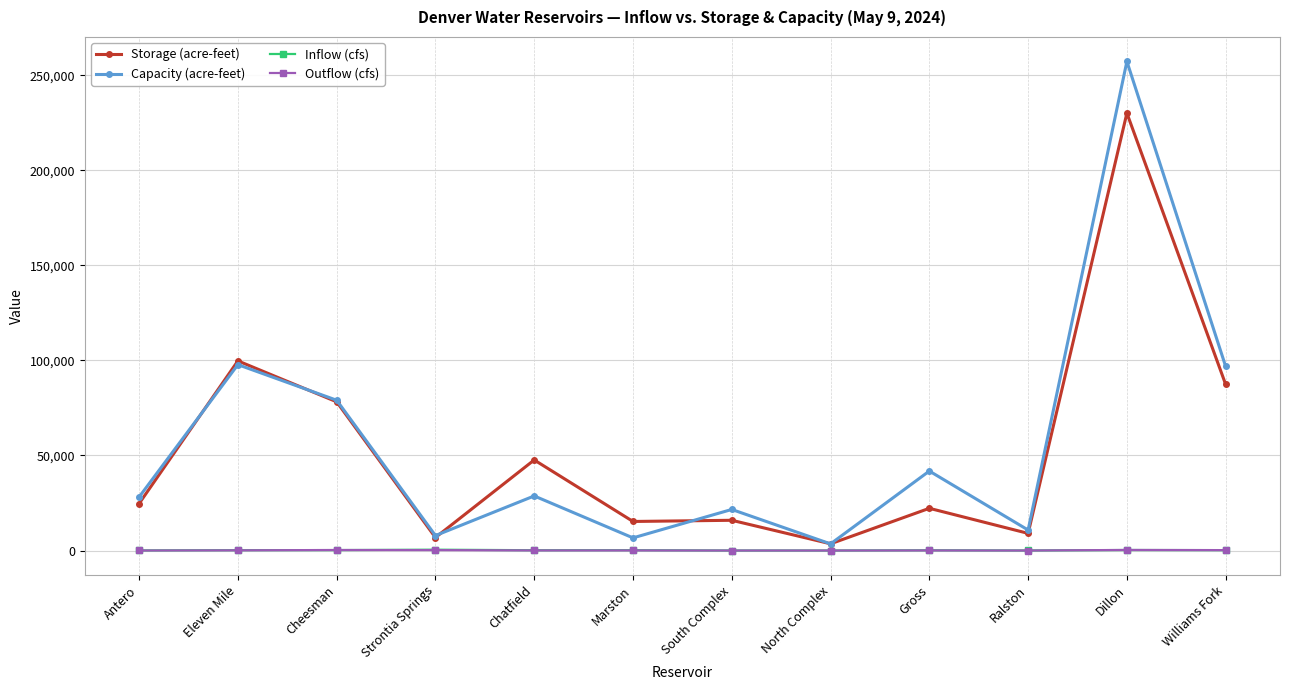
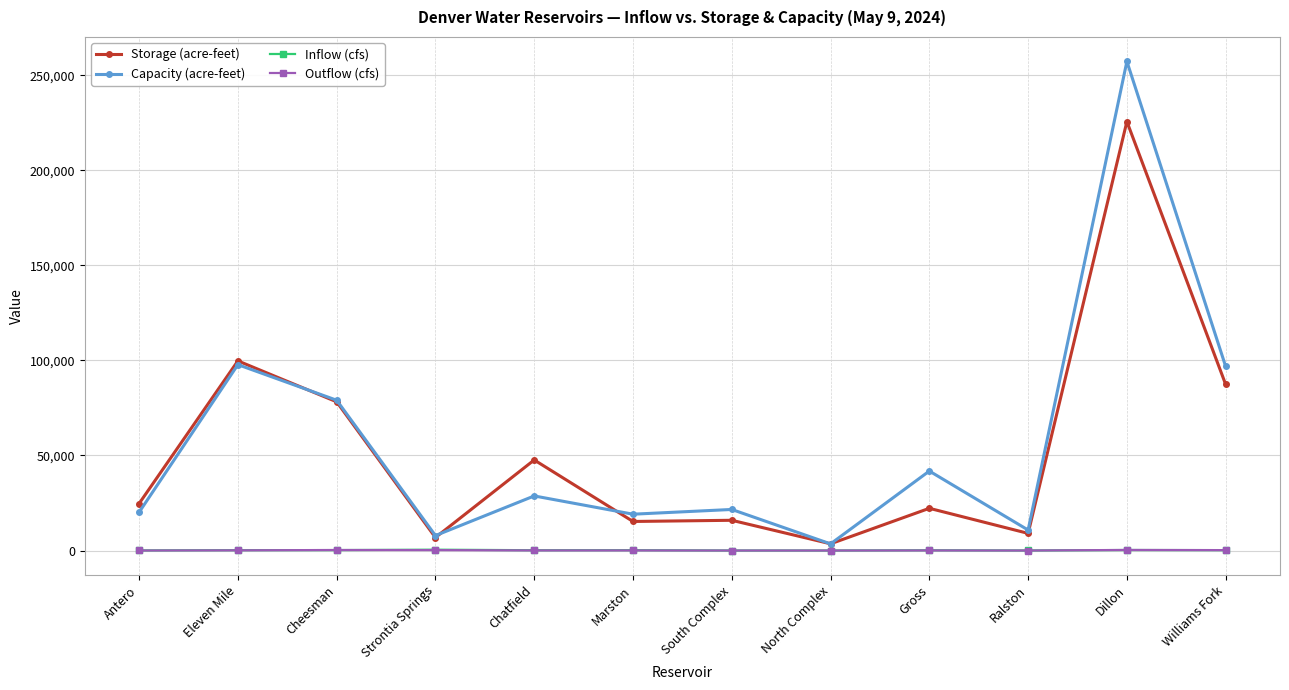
Capacity (acre-feet), Antero: 28,000 -> 20,000
Capacity (acre-feet), Marston: 7,000 -> 19,000
Storage (acre-feet), Dillon: 230,000 -> 226,000
